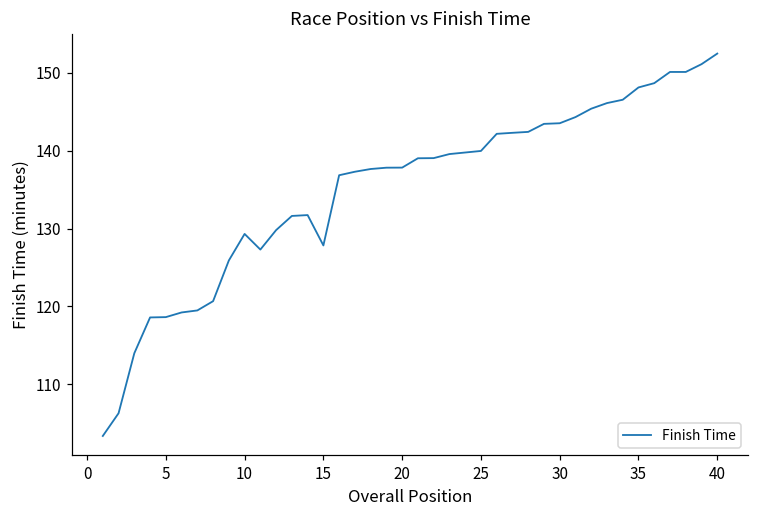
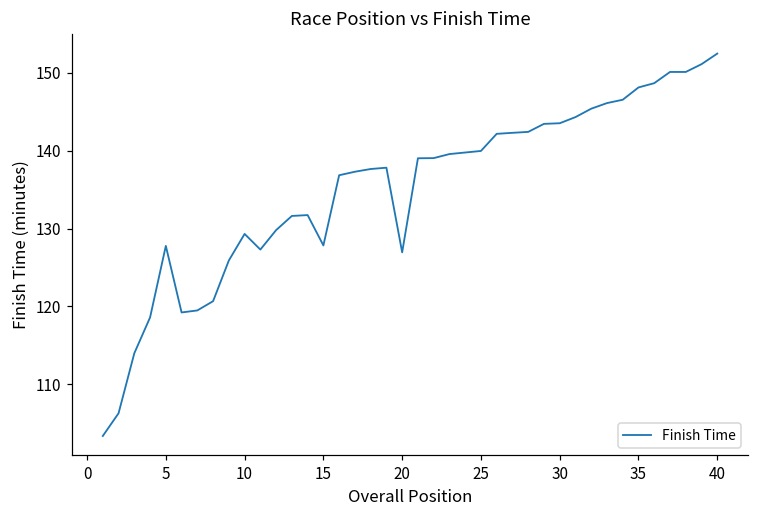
5: 119 -> 128
20: 138 -> 127
